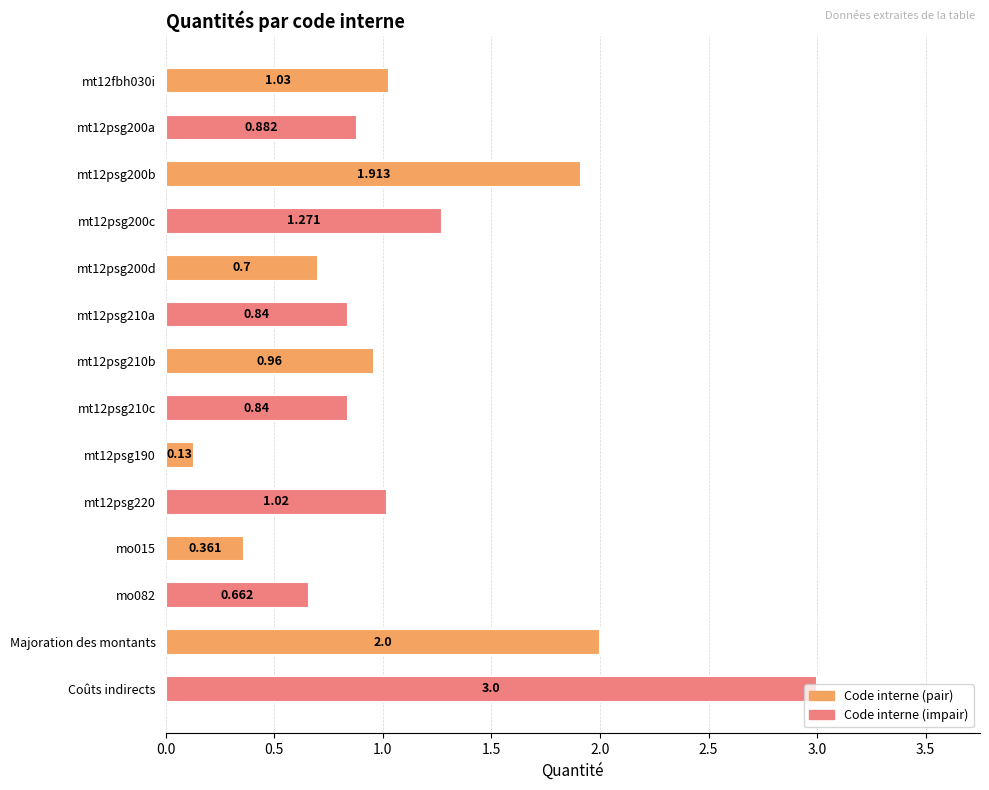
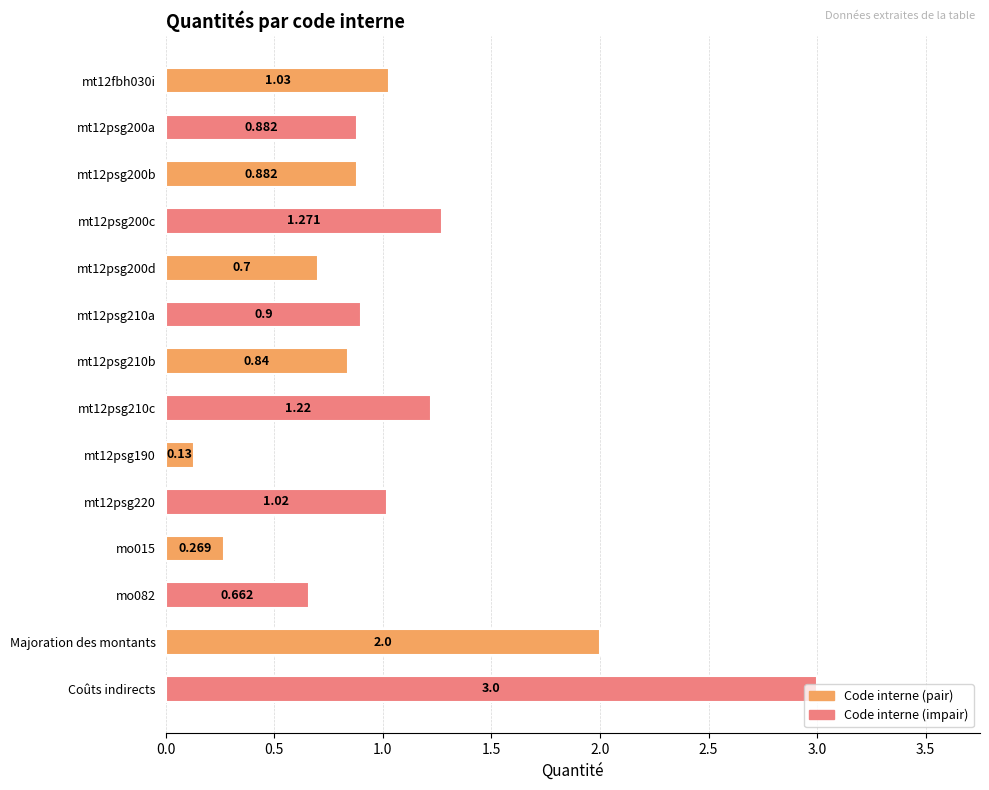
mt12psg200b: 1.913 -> 0.882
mt12psg210a: 0.84 -> 0.9
mt12psg210b: 0.96 -> 0.84
mt12psg210c: 0.84 -> 1.22
mo015: 0.361 -> 0.269
